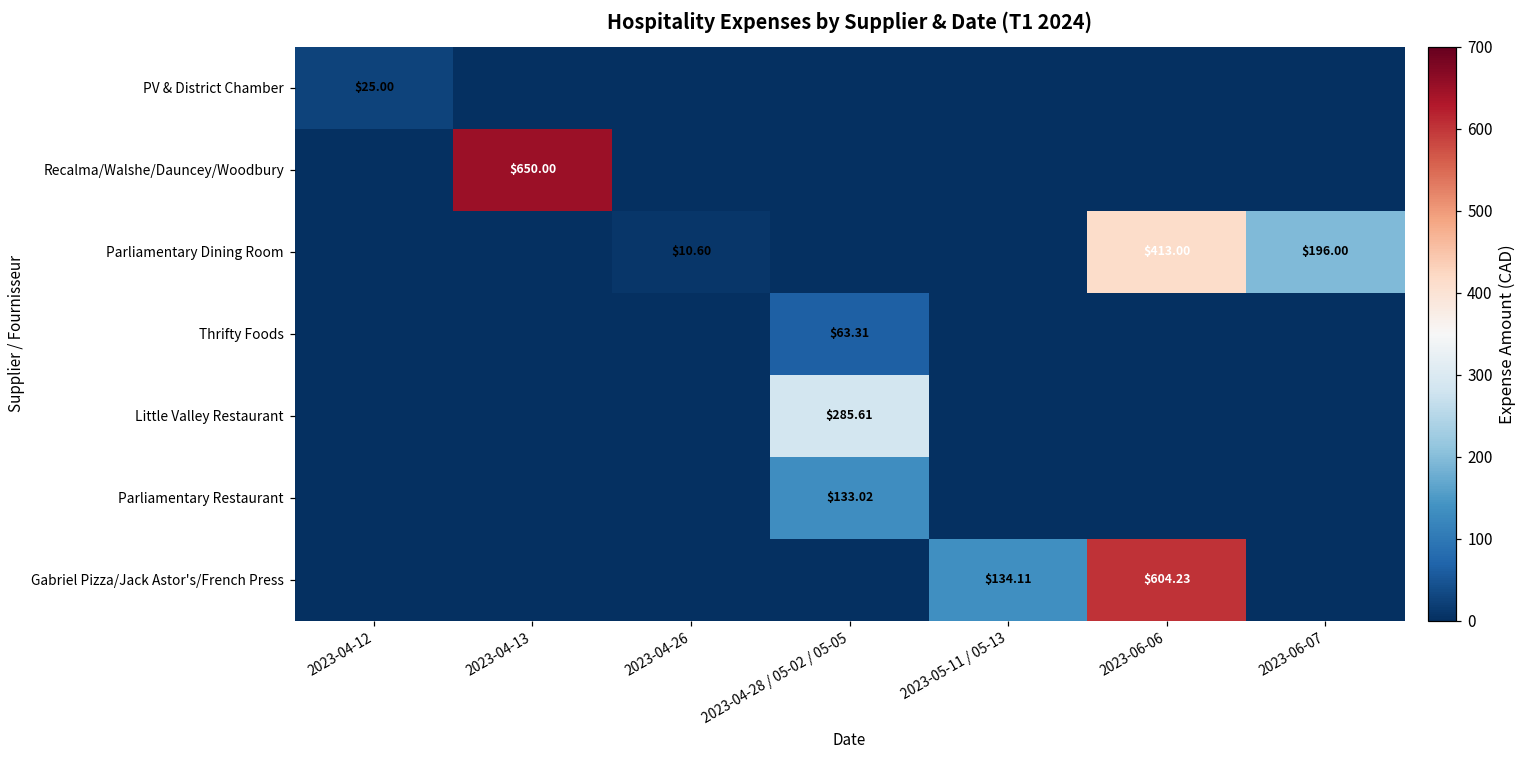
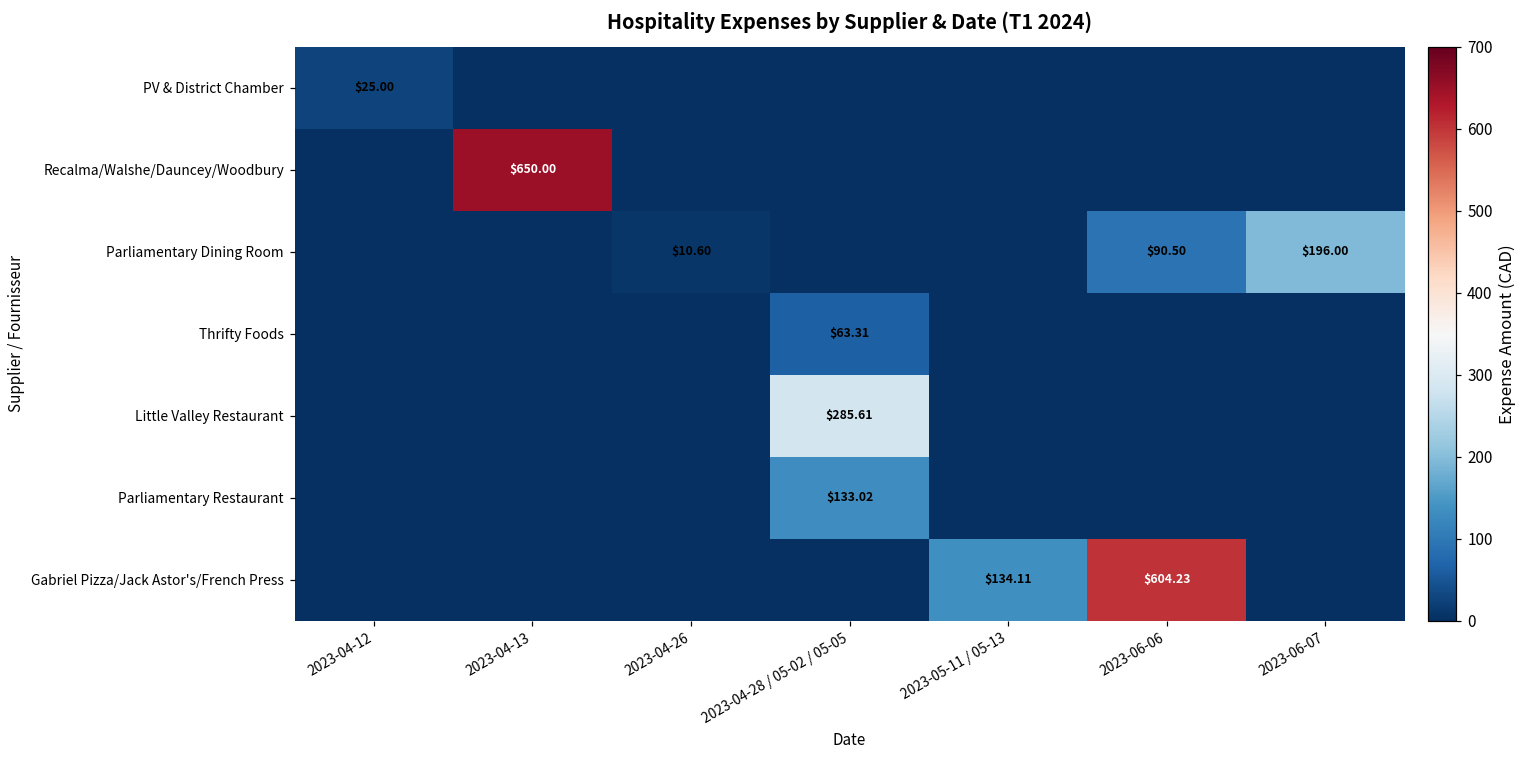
Parliamentary Dining Room, 2023-06-06: $413.00 -> $90.50
